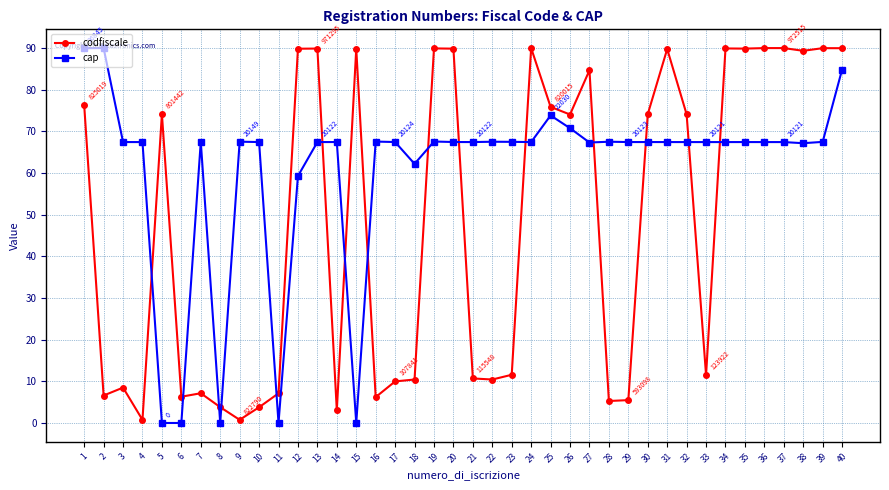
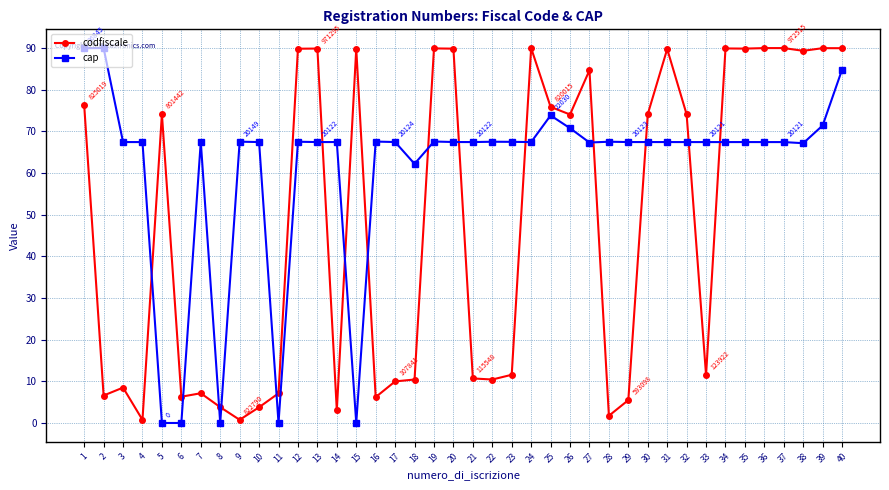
cap, 12: 59 -> 68
codfiscale, 28: 5 -> 2
cap, 39: 67 -> 71
